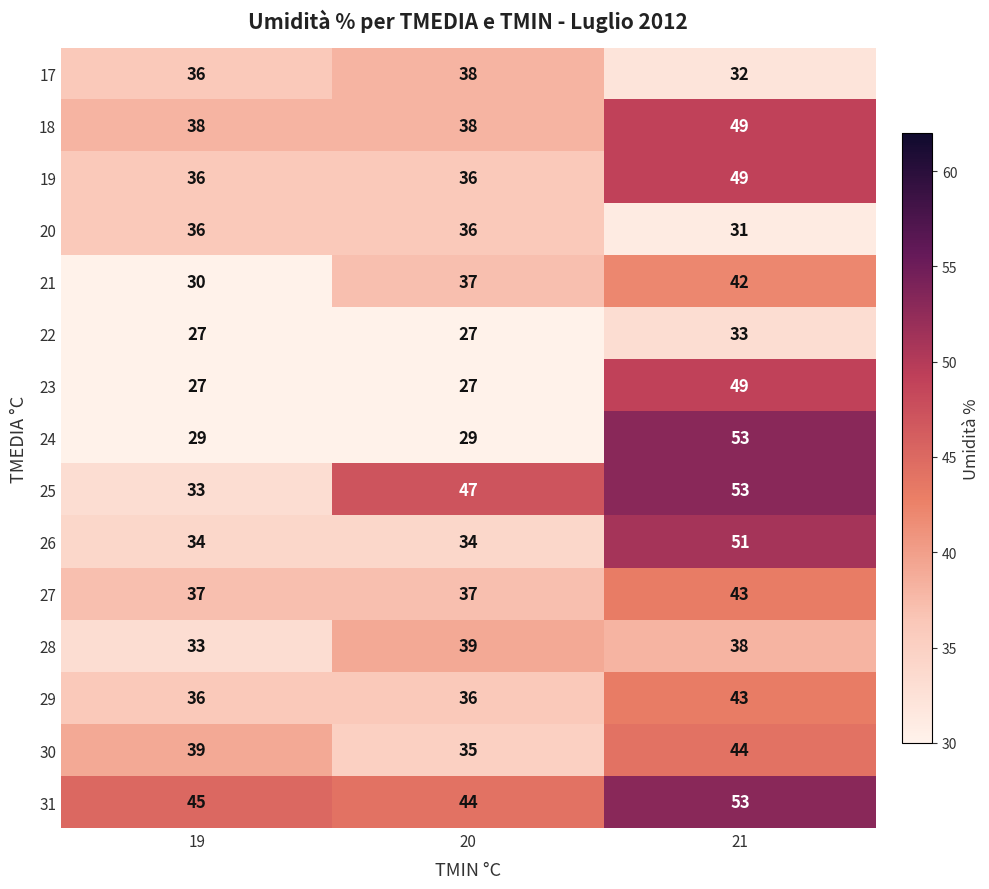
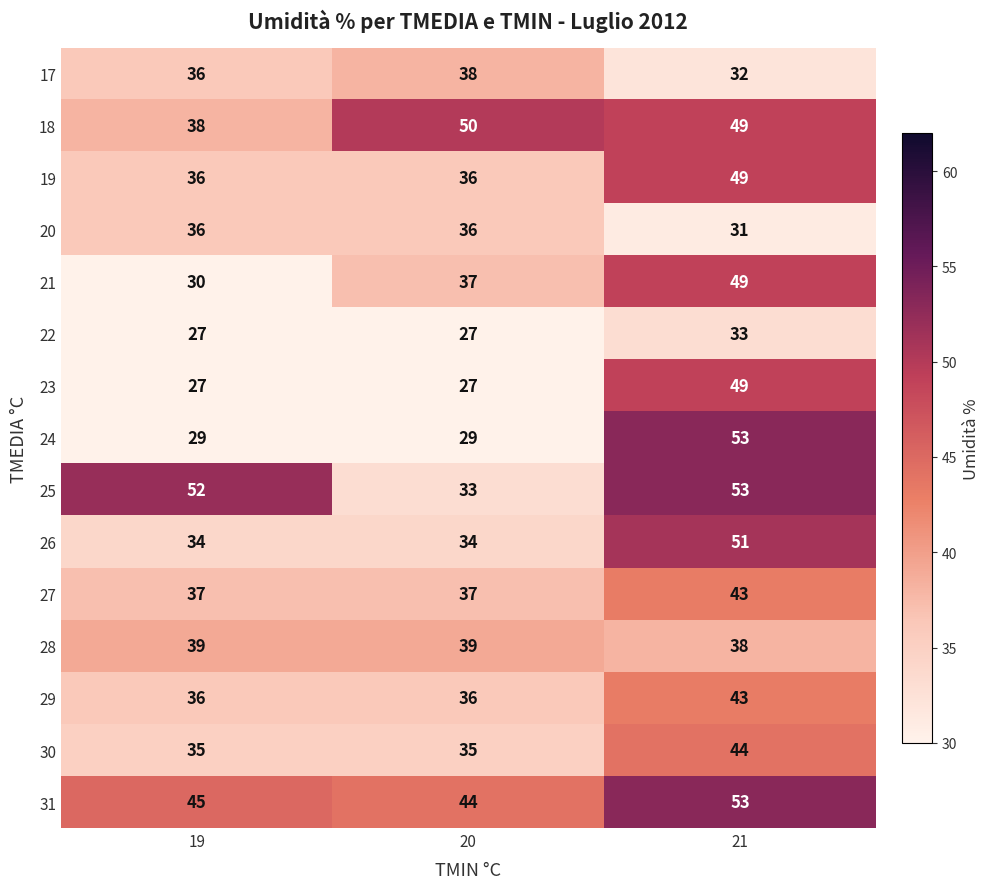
18, 20: 38 -> 50
21, 21: 42 -> 49
25, 19: 33 -> 52
25, 20: 47 -> 33
28, 19: 33 -> 39
30, 19: 39 -> 35
